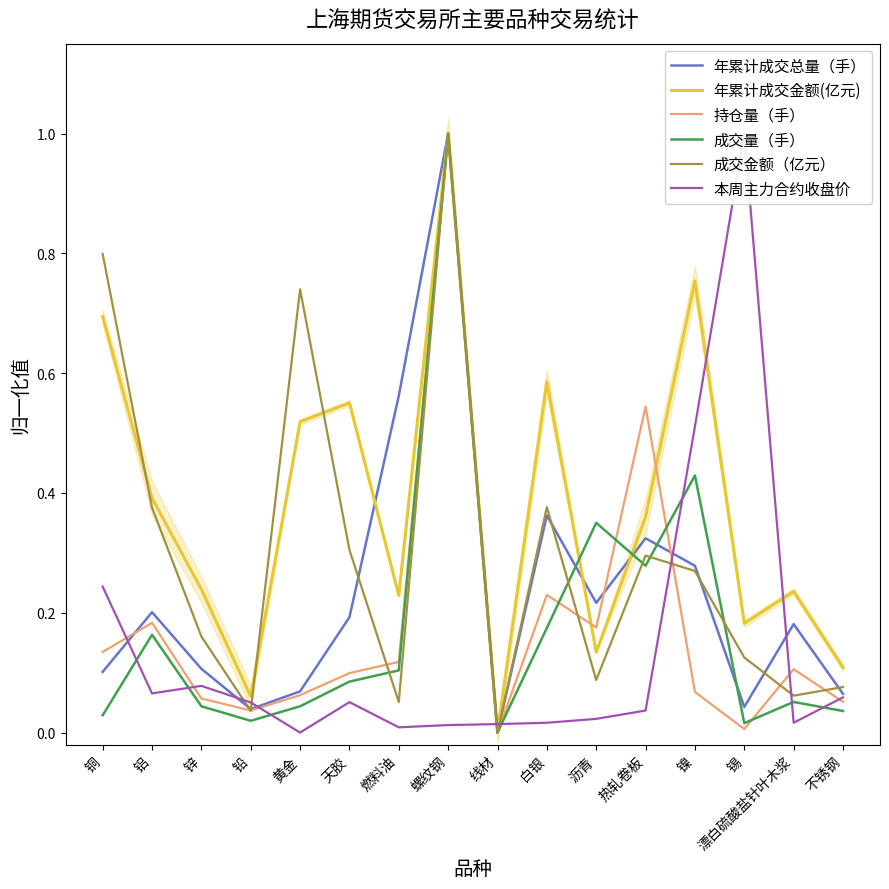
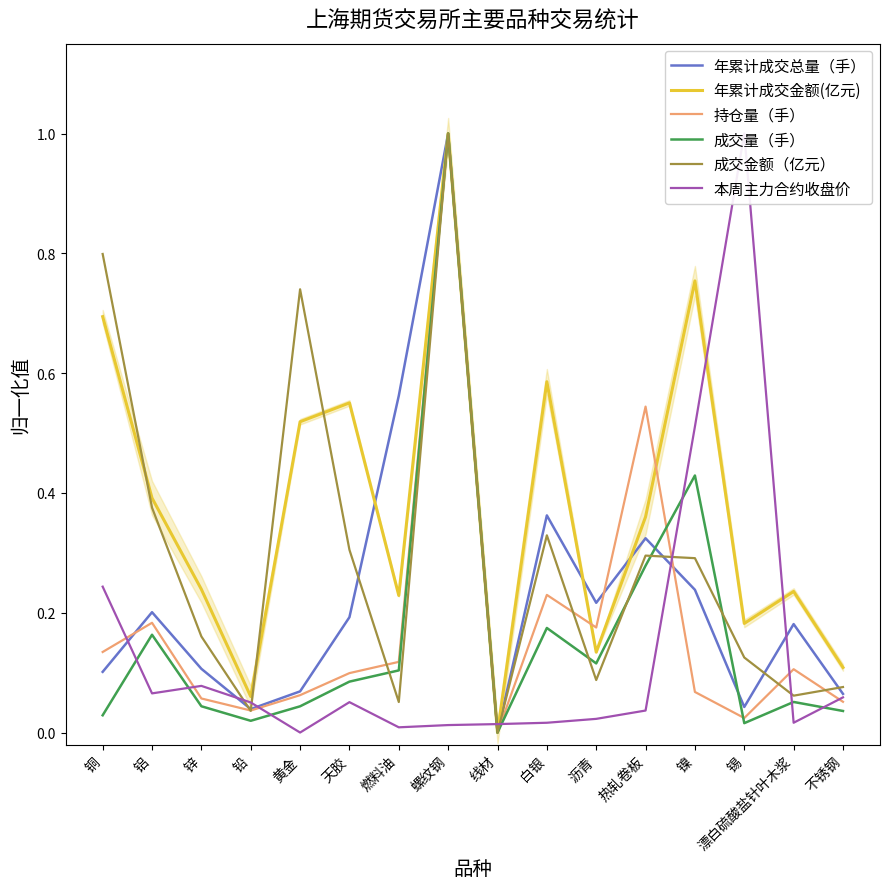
成交金额（亿元）, 白银: 0.38 -> 0.33
成交量（手）, 沥青: 0.35 -> 0.12
年累计成交总量（手）, 镍: 0.28 -> 0.24
成交金额（亿元）, 镍: 0.27 -> 0.29
持仓量（手）, 锡: 0.01 -> 0.02
